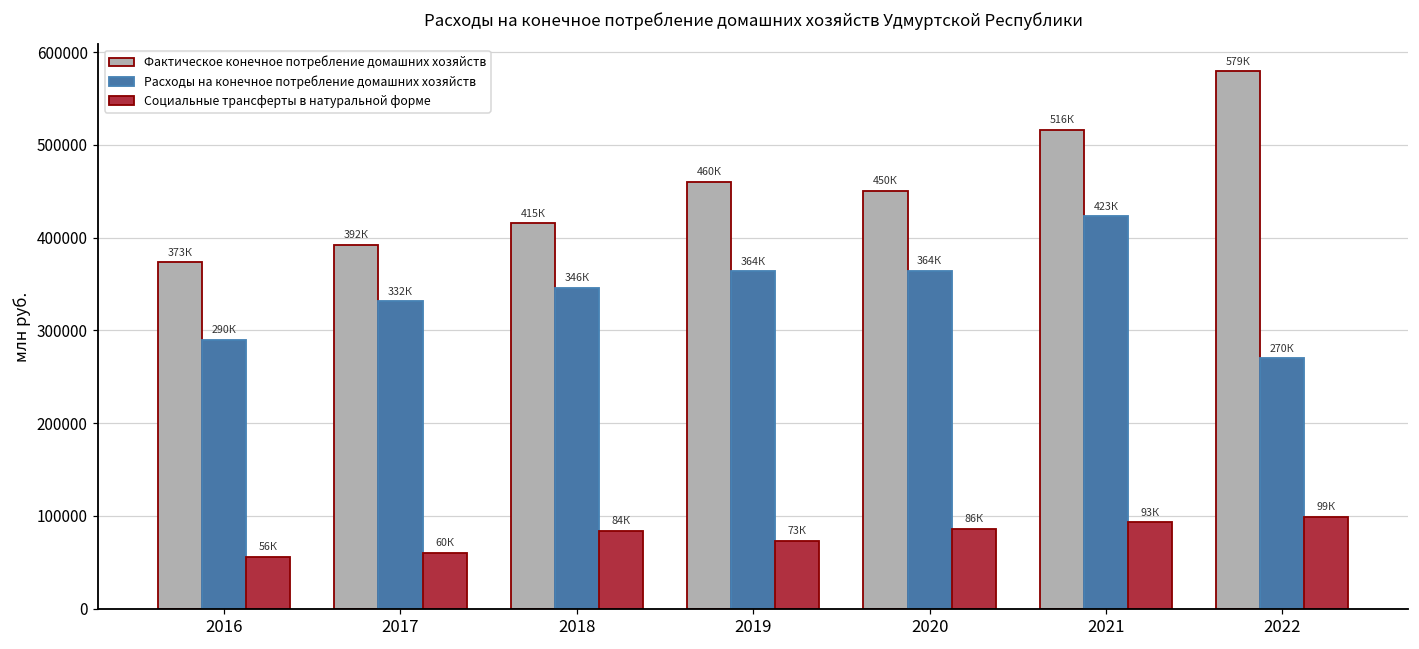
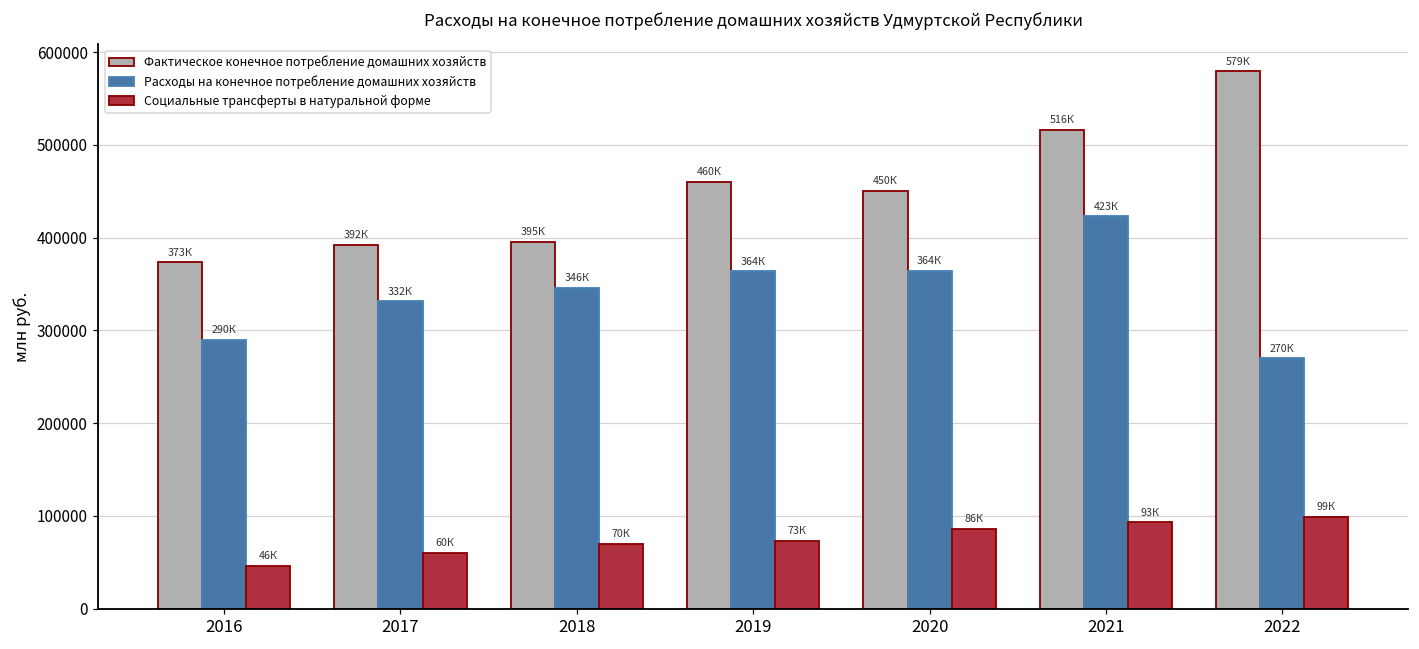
Социальные трансферты в натуральной форме, 2016: 56К -> 46К
Фактическое конечное потребление домашних хозяйств, 2018: 415К -> 395К
Социальные трансферты в натуральной форме, 2018: 84К -> 70К
